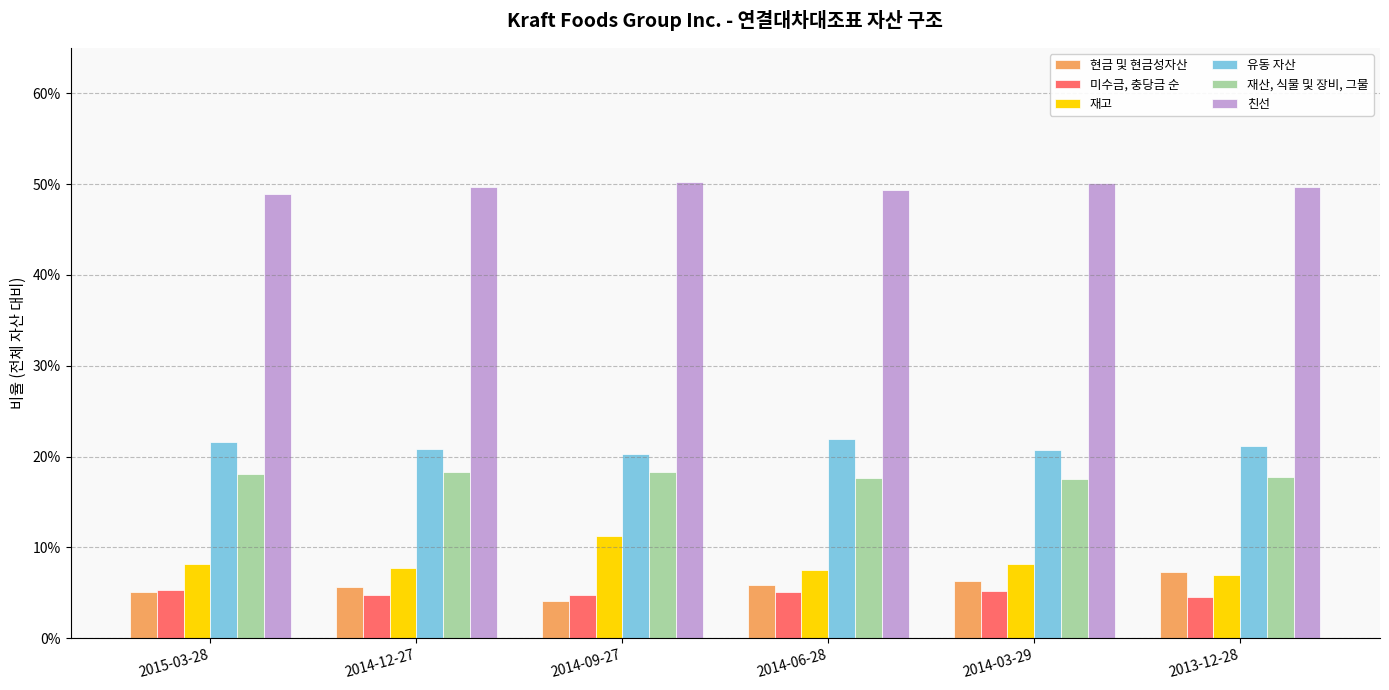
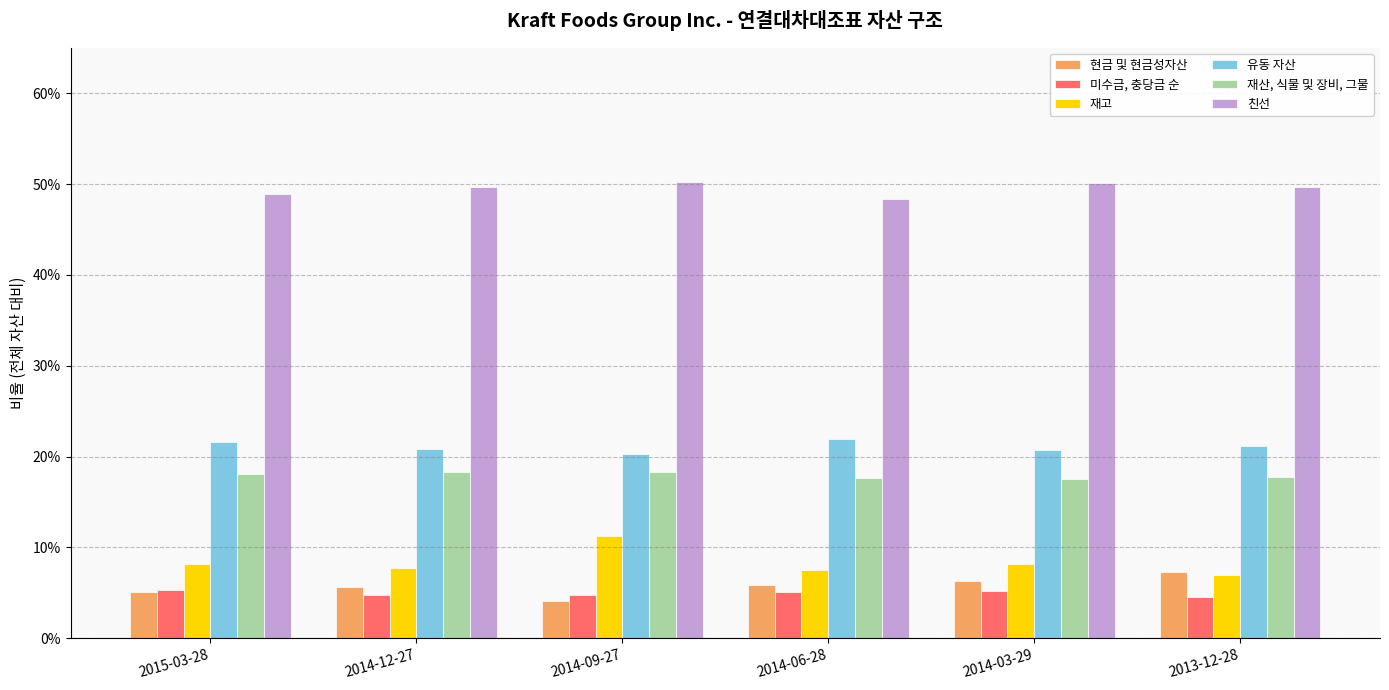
친선, 2014-06-28: 49% -> 48%
